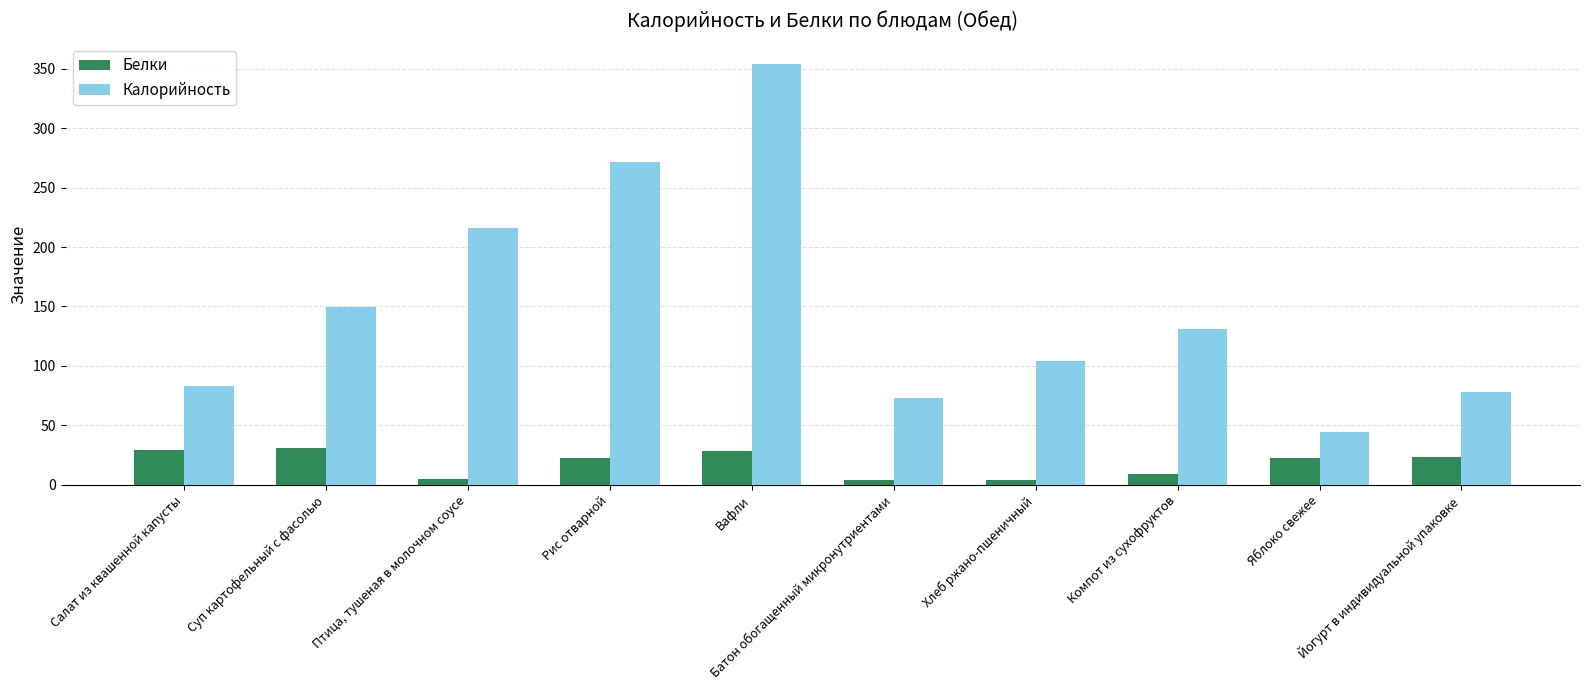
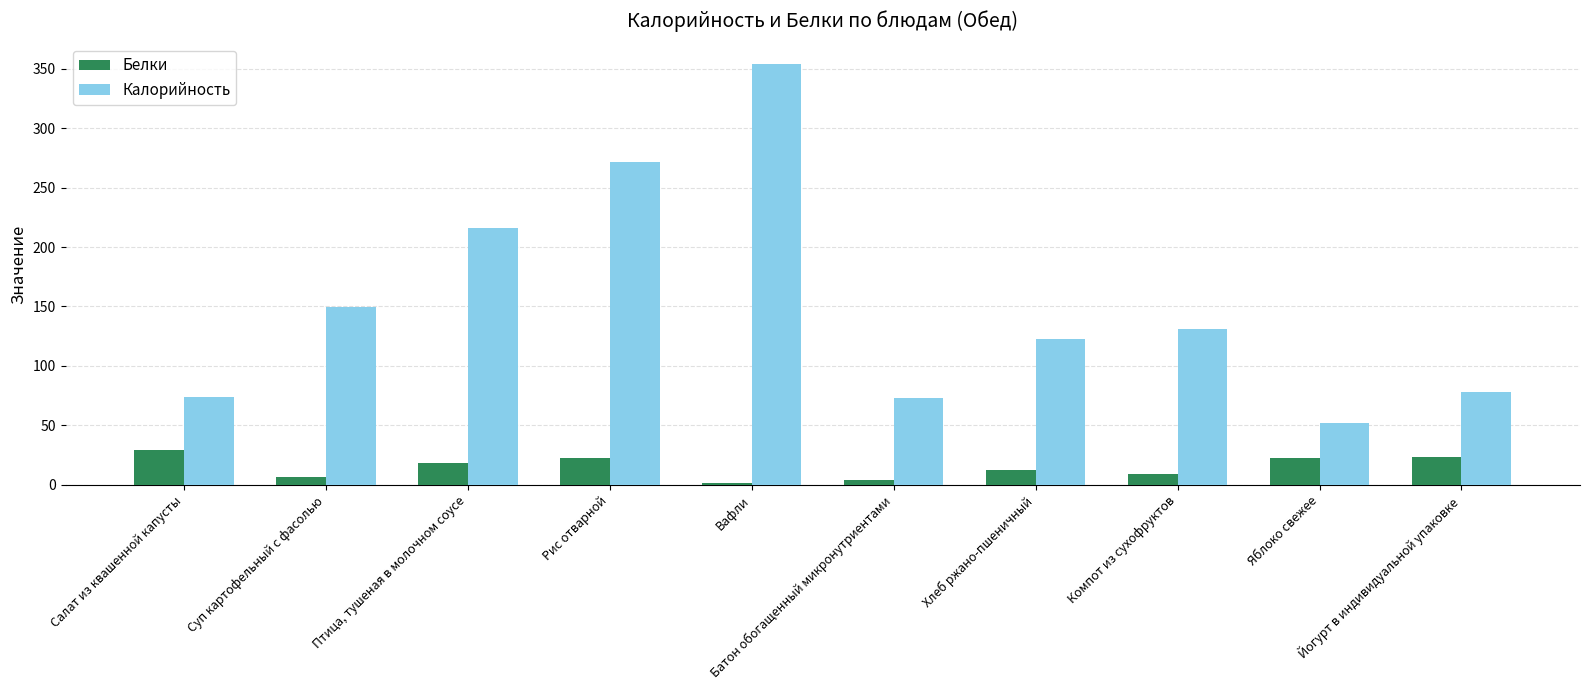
Калорийность, Салат из квашенной капусты: 83 -> 74
Белки, Суп картофельный с фасолью: 31 -> 7
Белки, Птица, тушеная в молочном соусе: 5 -> 19
Белки, Вафли: 29 -> 2
Белки, Хлеб ржано-пшеничный: 4 -> 13
Калорийность, Хлеб ржано-пшеничный: 104 -> 122
Калорийность, Яблоко свежее: 44 -> 52
